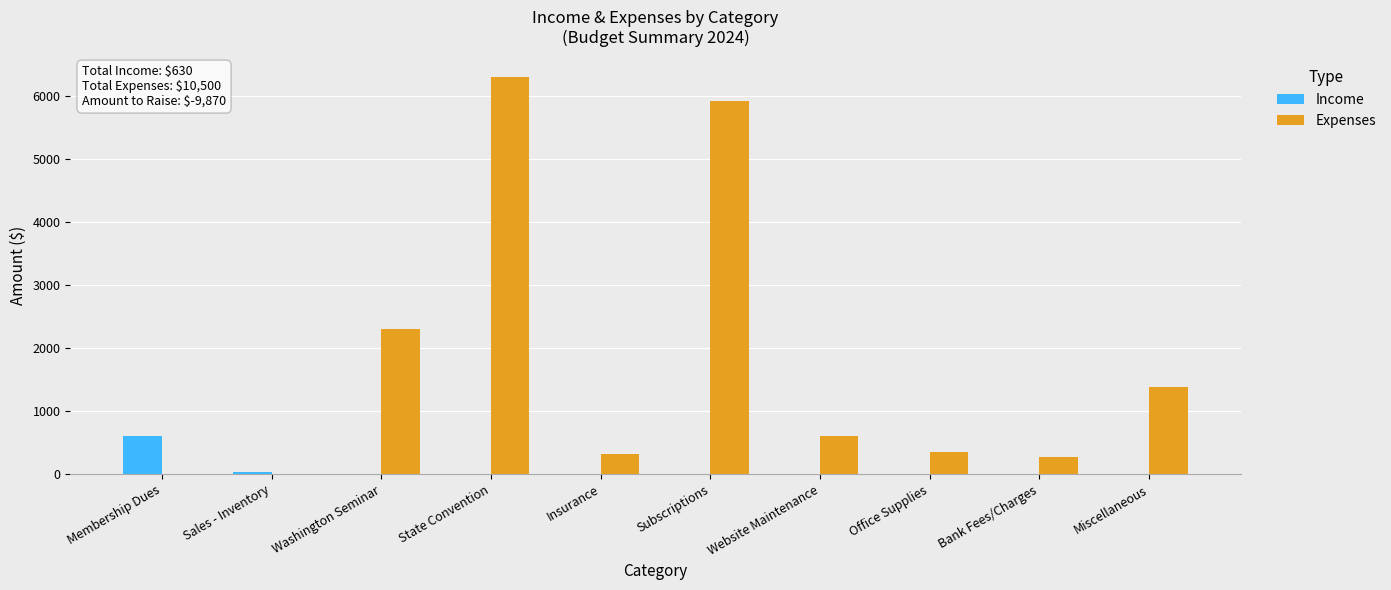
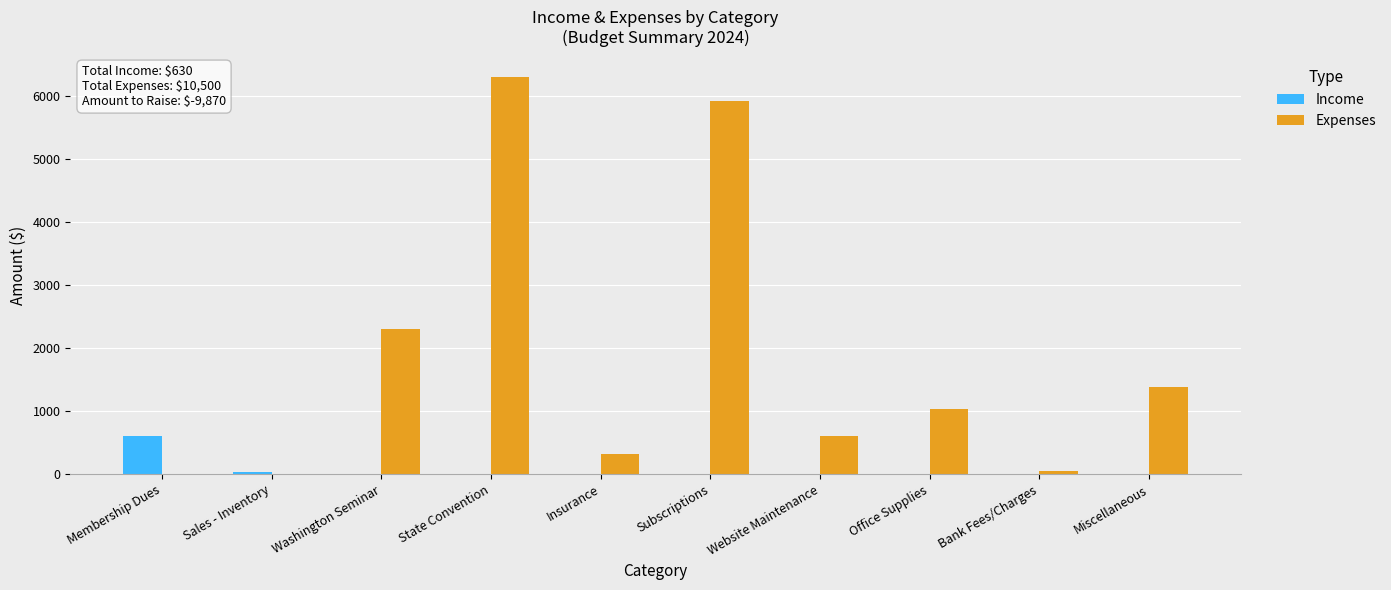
Expenses, Office Supplies: 400 -> 1000
Expenses, Bank Fees/Charges: 300 -> 100
